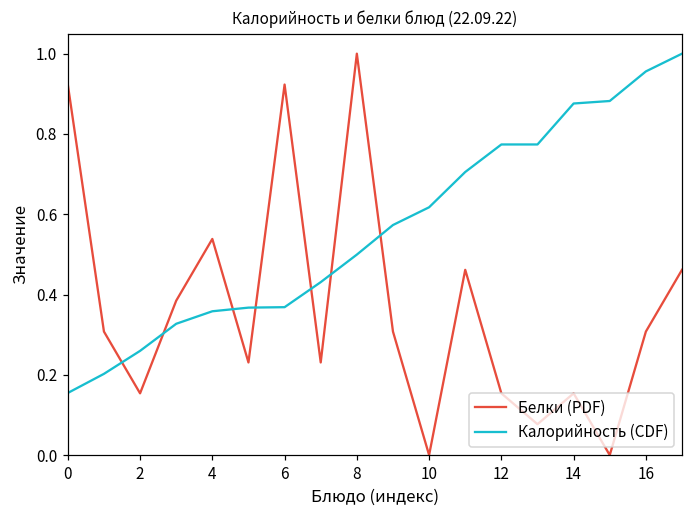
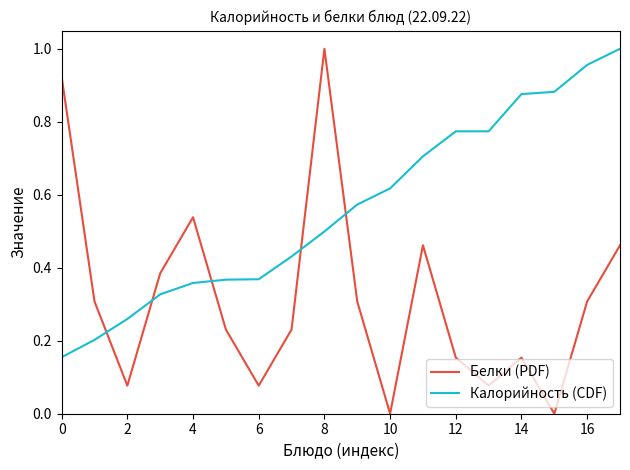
Белки (PDF), 2: 0.15 -> 0.08
Белки (PDF), 6: 0.92 -> 0.08
